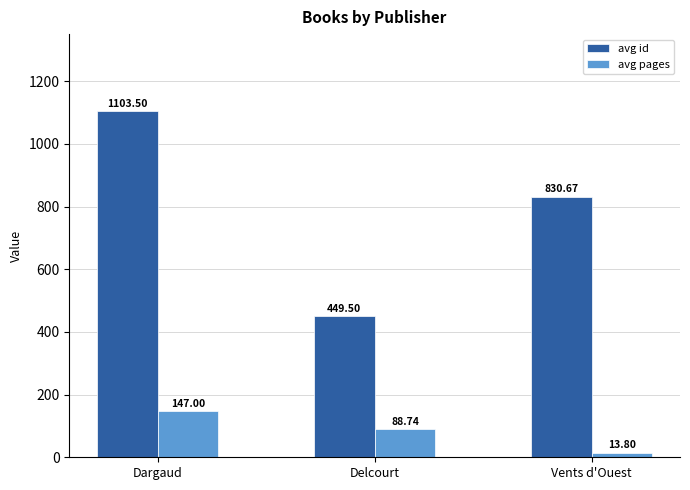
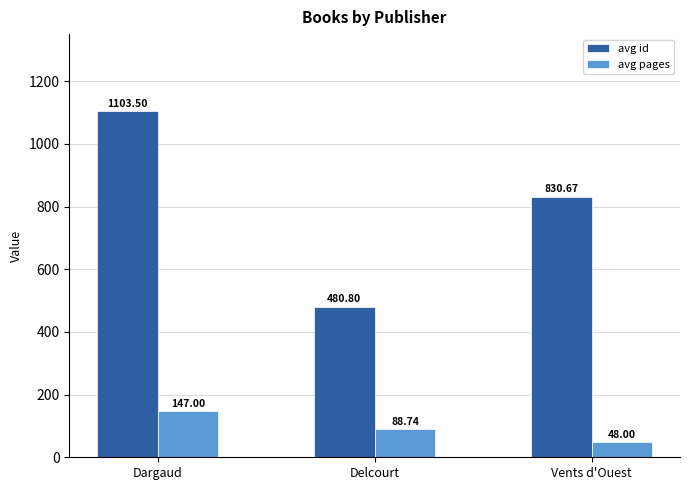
avg id, Delcourt: 449.50 -> 480.80
avg pages, Vents d'Ouest: 13.80 -> 48.00
